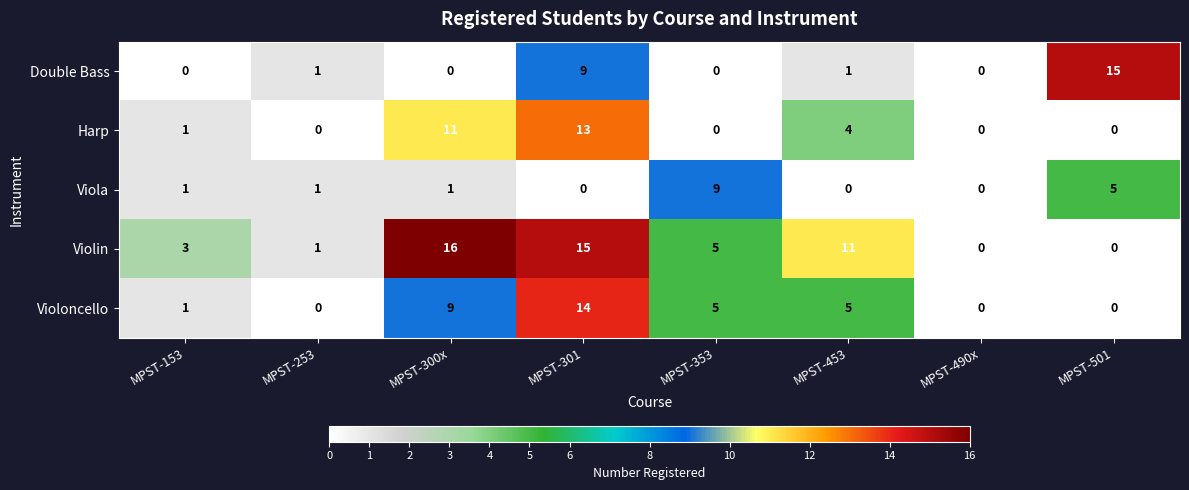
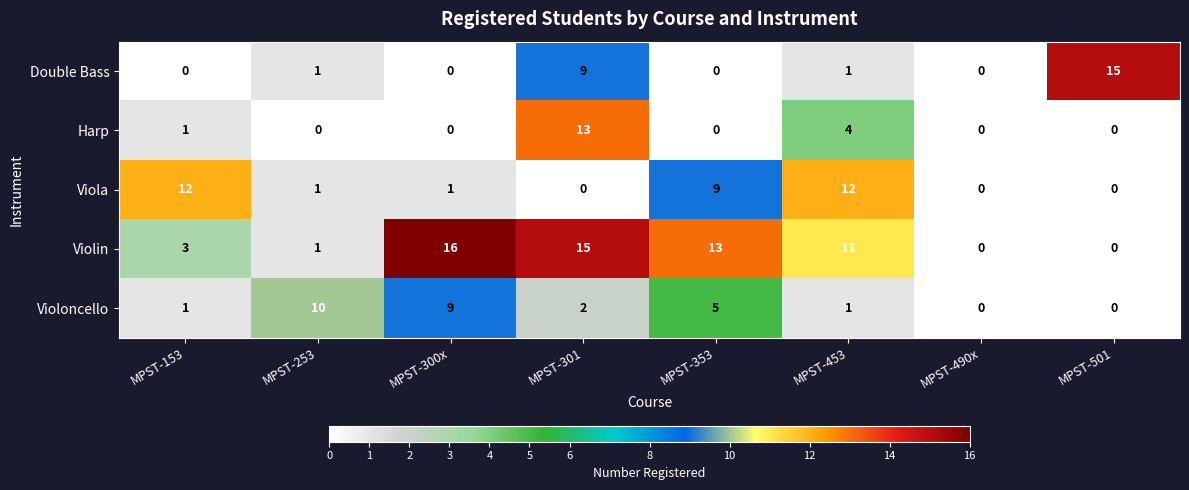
Harp, MPST-300x: 11 -> 0
Viola, MPST-153: 1 -> 12
Viola, MPST-453: 0 -> 12
Viola, MPST-501: 5 -> 0
Violin, MPST-353: 5 -> 13
Violoncello, MPST-253: 0 -> 10
Violoncello, MPST-301: 14 -> 2
Violoncello, MPST-453: 5 -> 1
